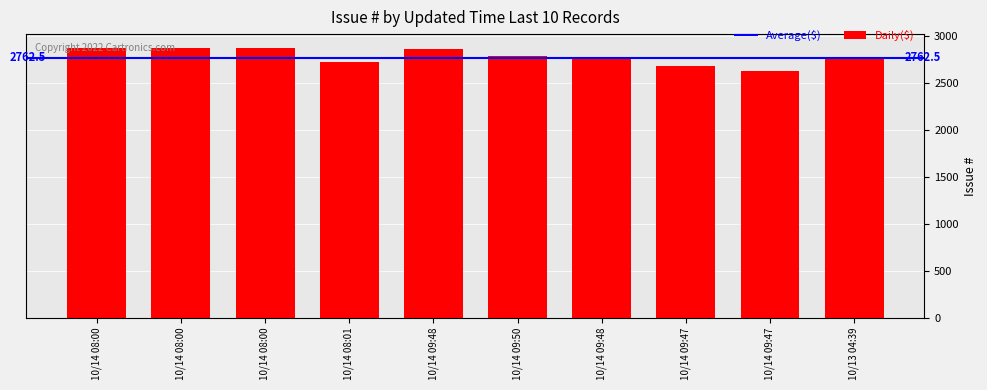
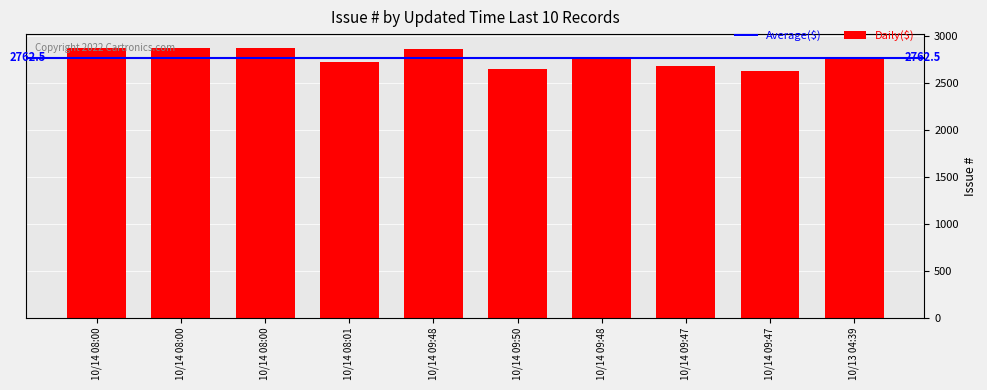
10/14 09:50: 2800 -> 2600
